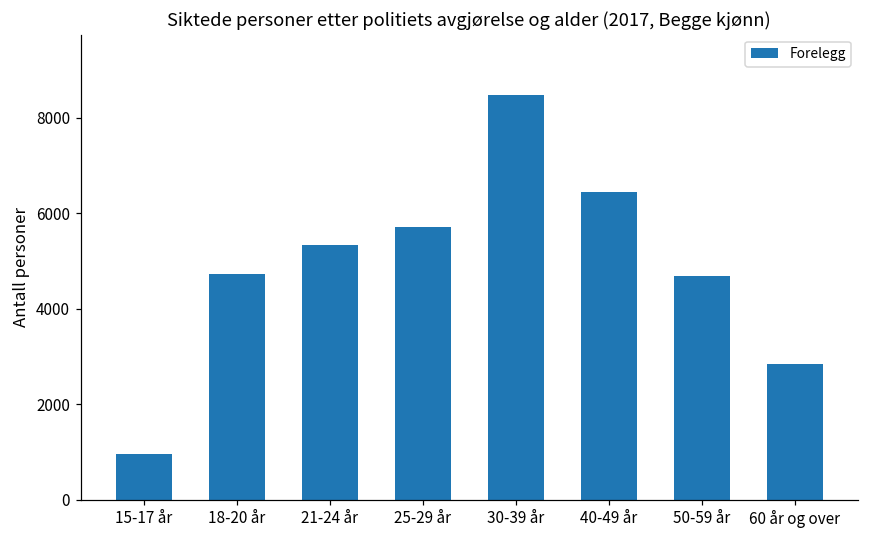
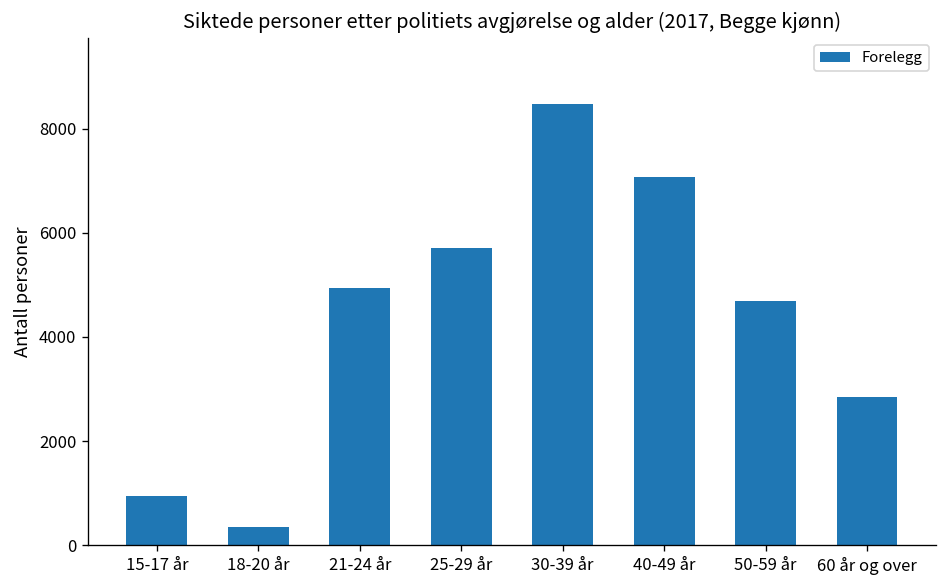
18-20 år: 4700 -> 300
21-24 år: 5300 -> 4900
40-49 år: 6400 -> 7100
